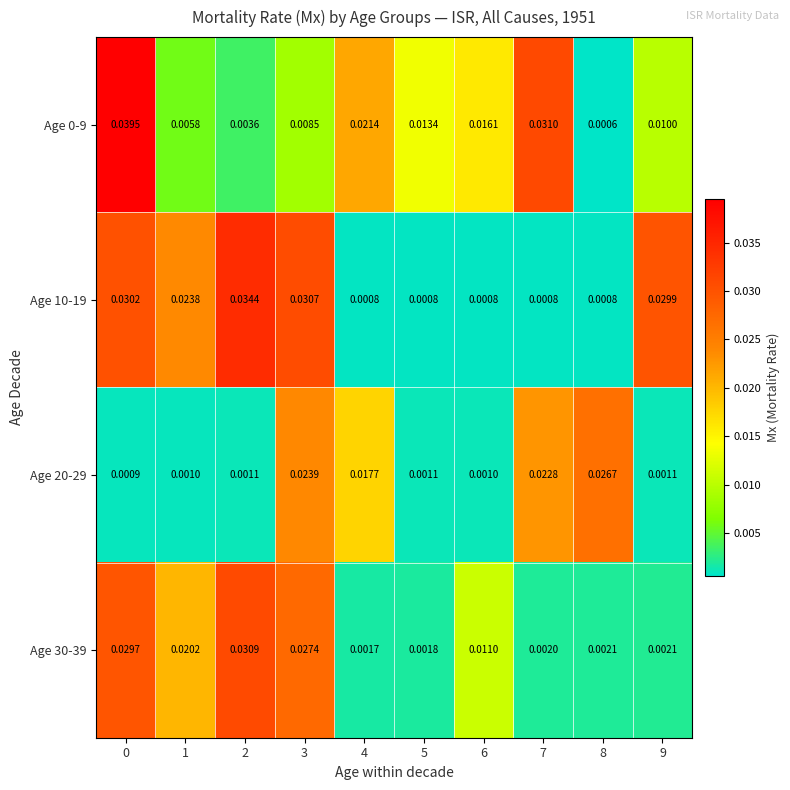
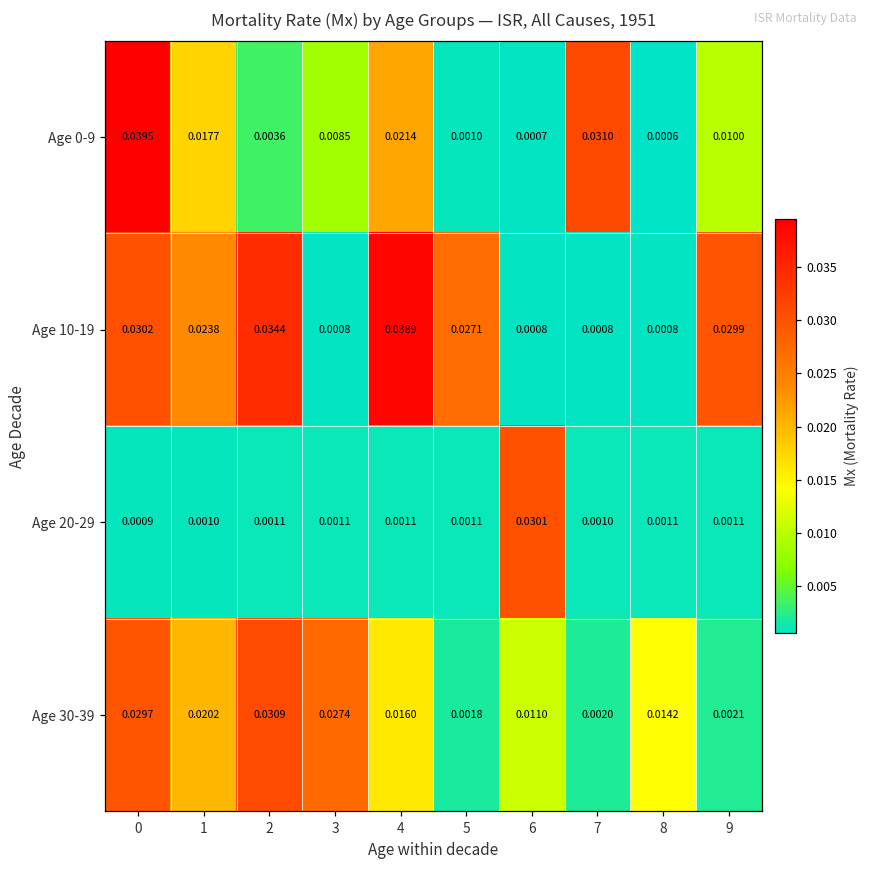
Age 0-9, 1: 0.0058 -> 0.0177
Age 0-9, 5: 0.0134 -> 0.0010
Age 0-9, 6: 0.0161 -> 0.0007
Age 10-19, 3: 0.0307 -> 0.0008
Age 10-19, 4: 0.0008 -> 0.0389
Age 10-19, 5: 0.0008 -> 0.0271
Age 20-29, 3: 0.0239 -> 0.0011
Age 20-29, 4: 0.0177 -> 0.0011
Age 20-29, 6: 0.0010 -> 0.0301
Age 20-29, 7: 0.0228 -> 0.0010
Age 20-29, 8: 0.0267 -> 0.0011
Age 30-39, 4: 0.0017 -> 0.0160
Age 30-39, 8: 0.0021 -> 0.0142
